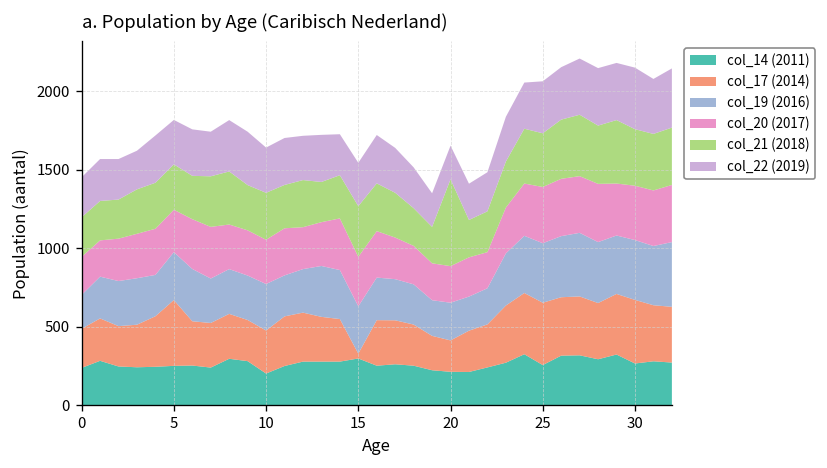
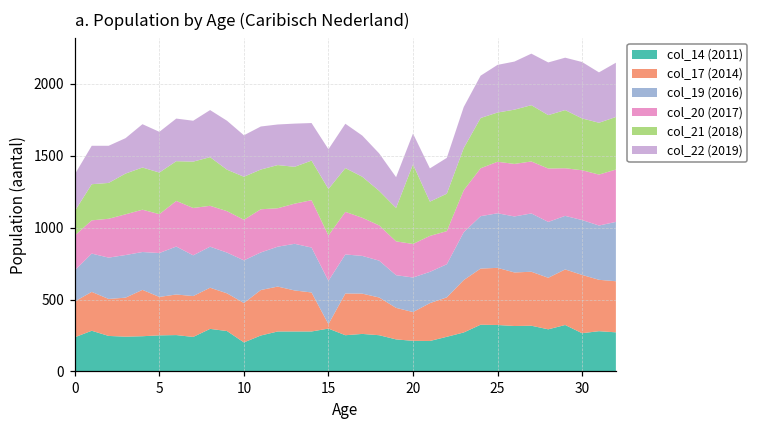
col_21 (2018), 0: 250 -> 170
col_17 (2014), 5: 420 -> 270
col_14 (2011), 25: 260 -> 320
